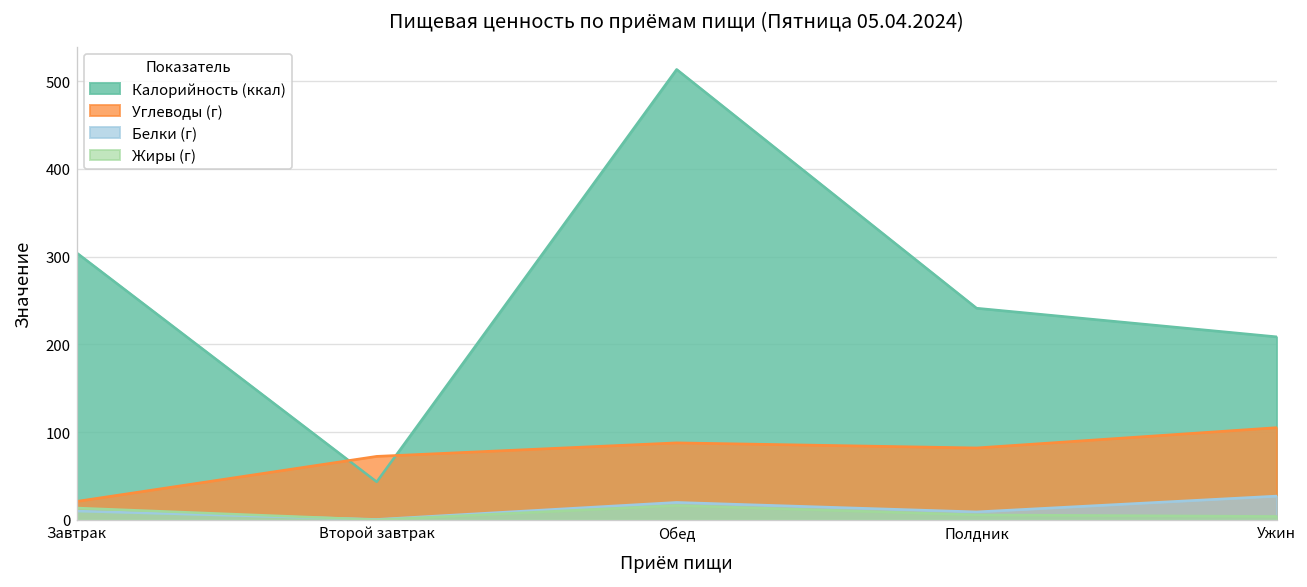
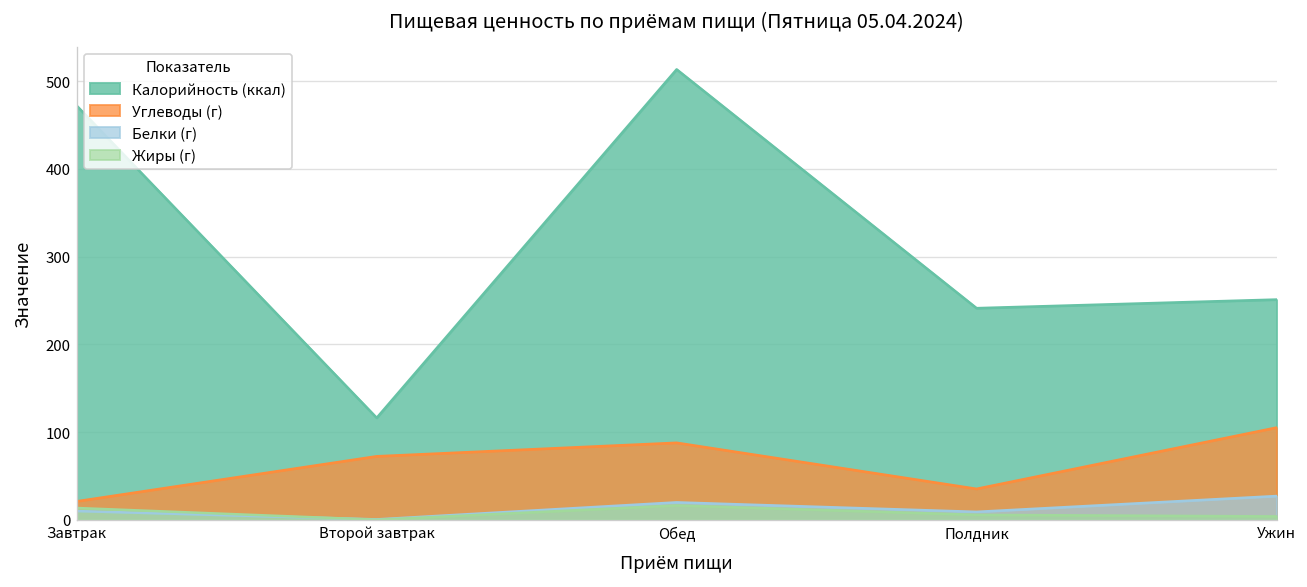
Калорийность (ккал), Завтрак: 300 -> 470
Калорийность (ккал), Второй завтрак: 40 -> 120
Углеводы (г), Полдник: 80 -> 40
Калорийность (ккал), Ужин: 210 -> 250
